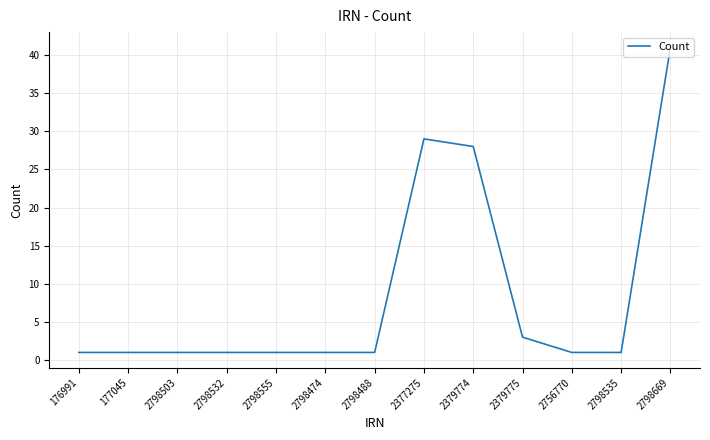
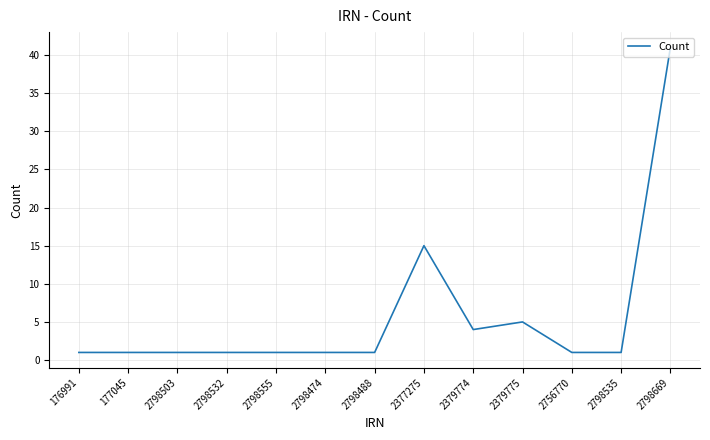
2377275: 29 -> 15
2379774: 28 -> 4
2379775: 3 -> 5
